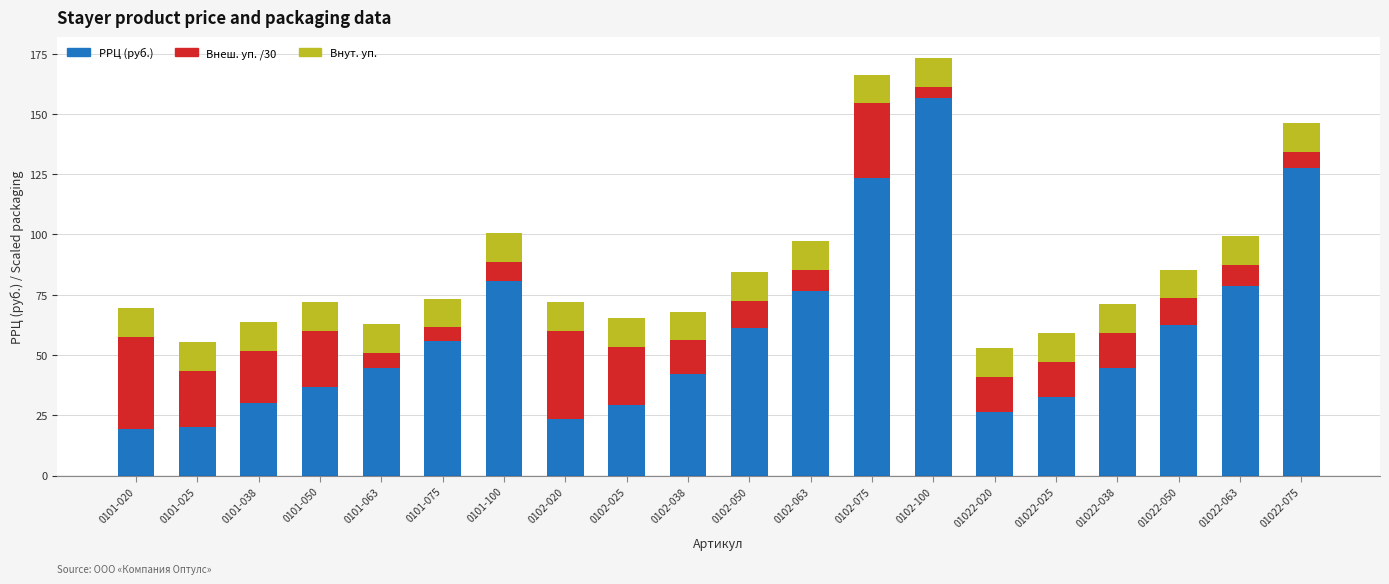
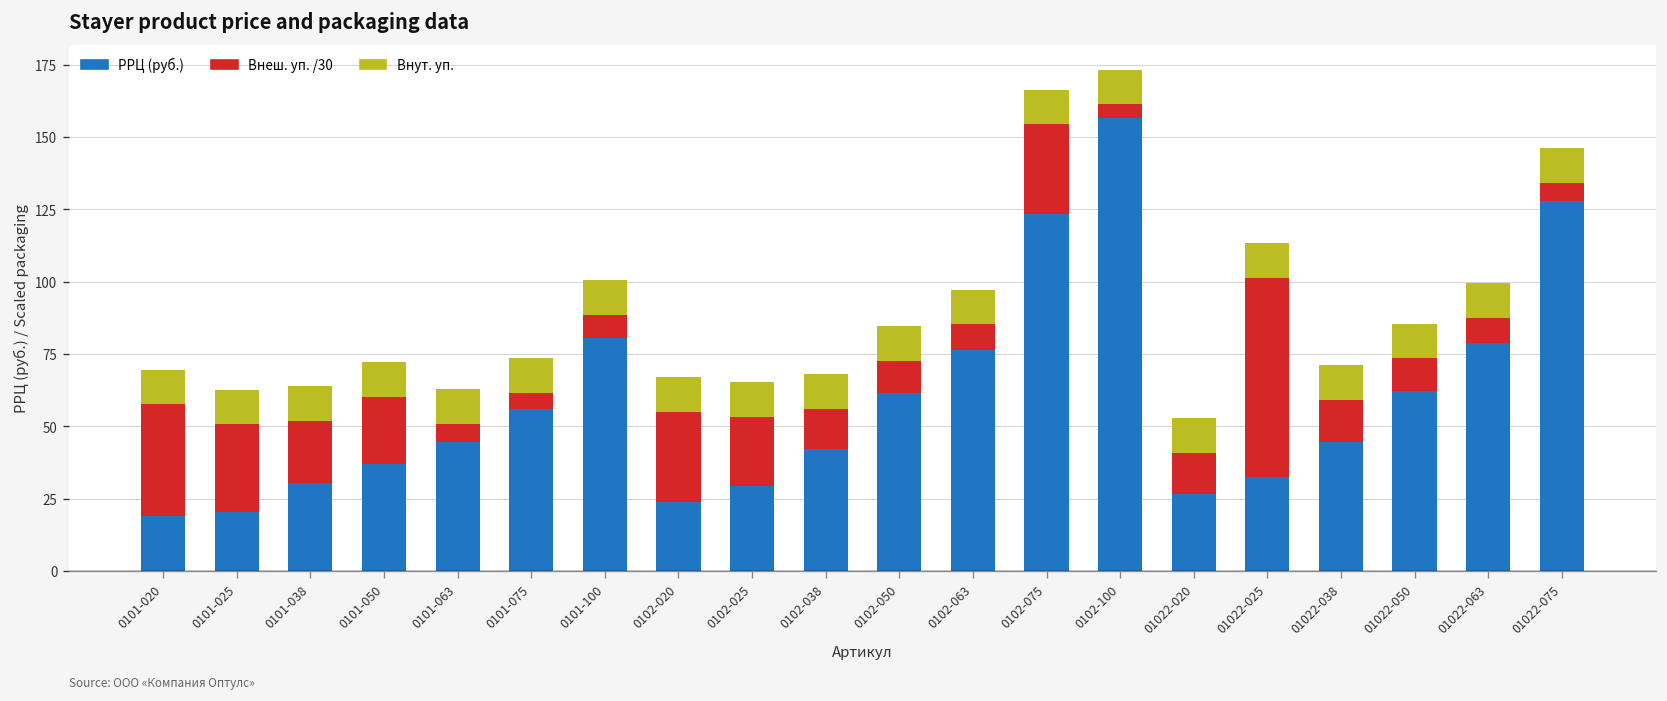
Внеш. уп. /30, 0101-025: 23 -> 30
Внеш. уп. /30, 0102-020: 36 -> 31
Внеш. уп. /30, 01022-025: 14 -> 69
